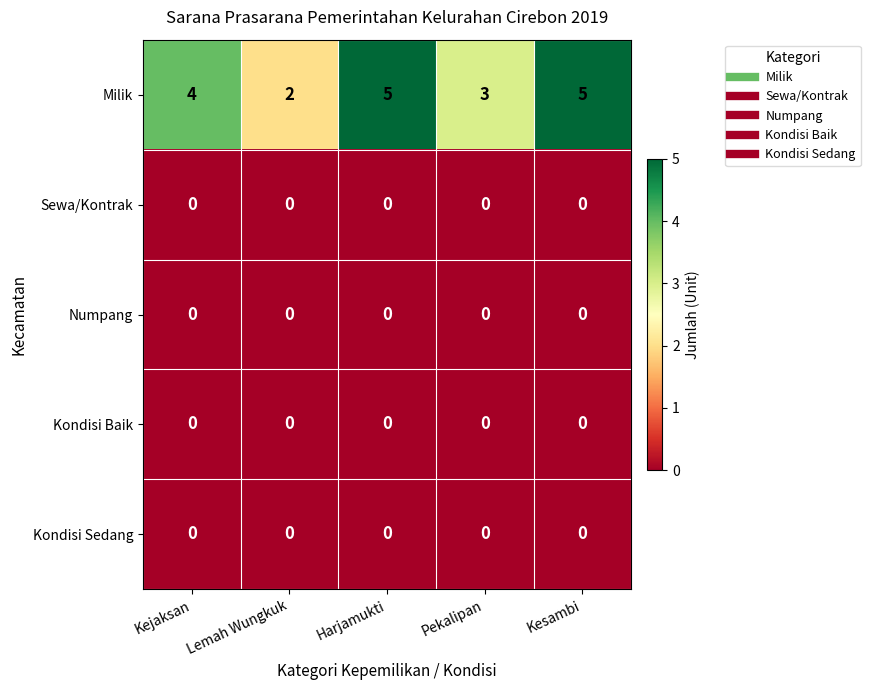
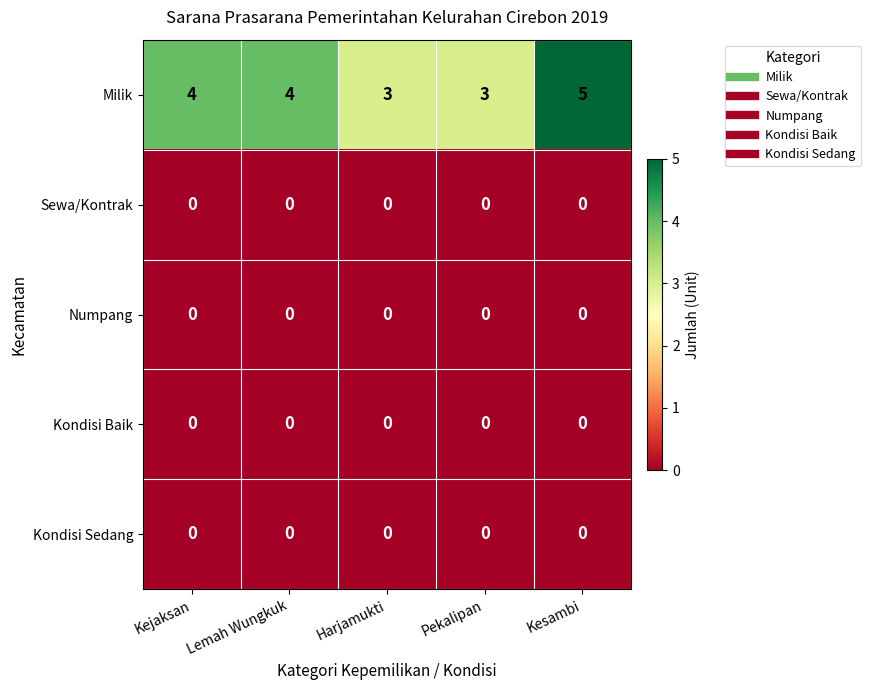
Milik, Lemah Wungkuk: 2 -> 4
Milik, Harjamukti: 5 -> 3
